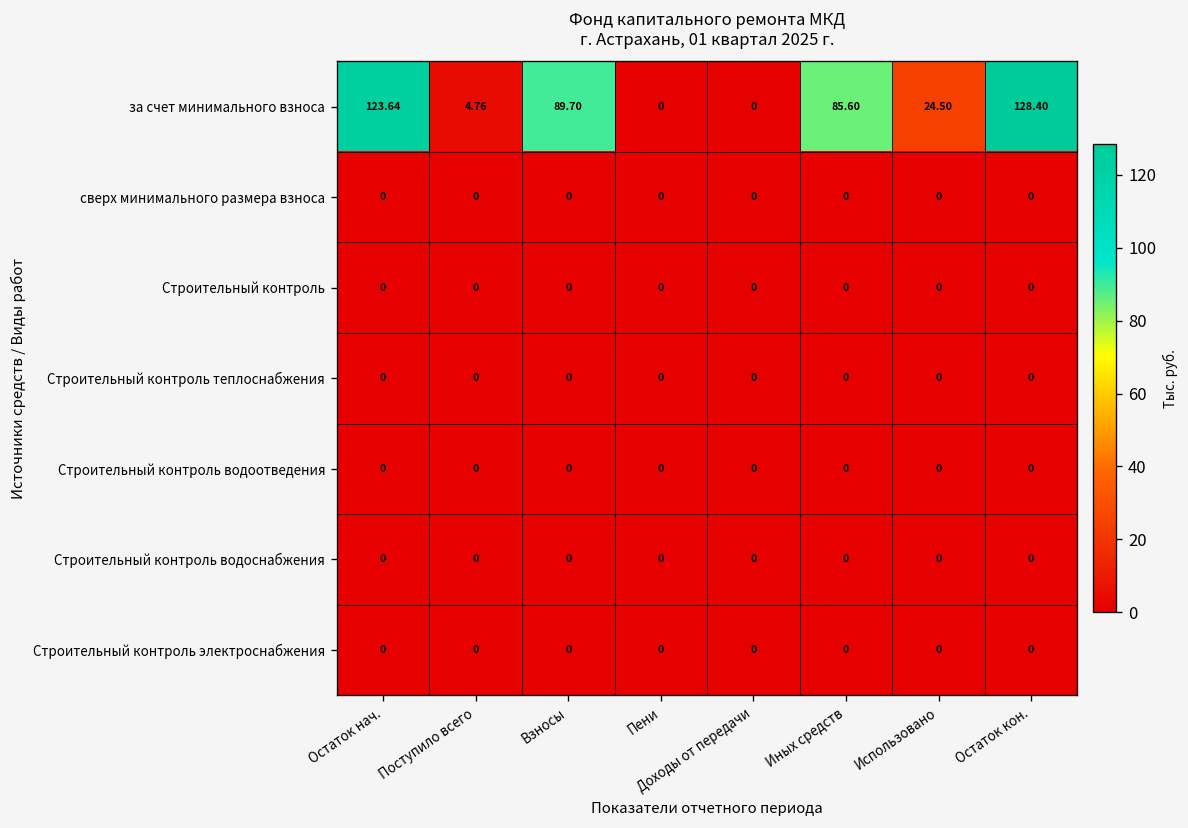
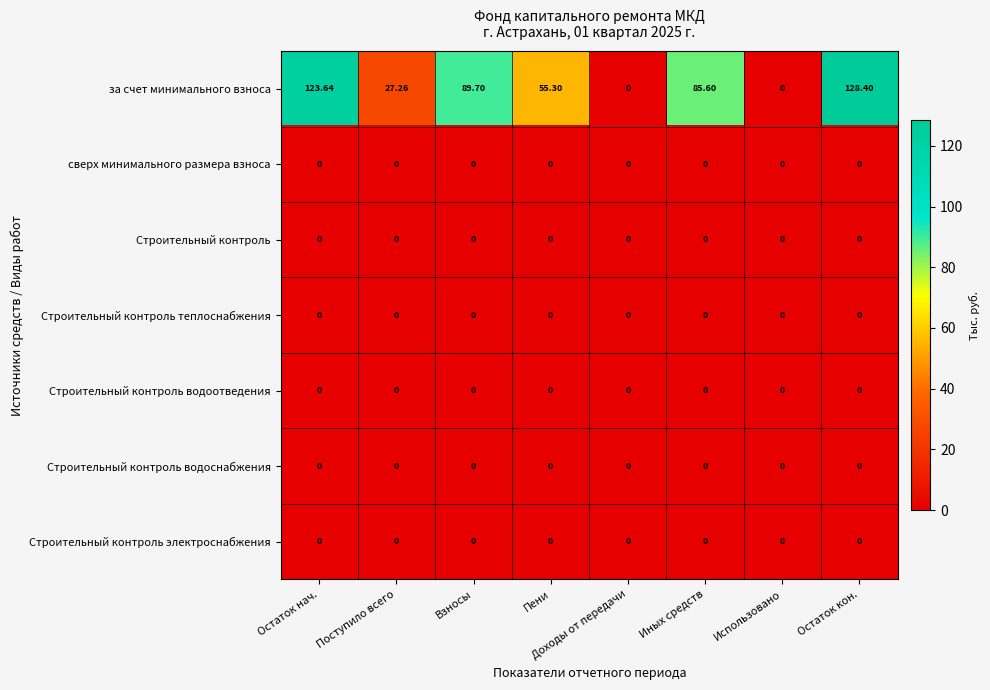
за счет минимального взноса, Поступило всего: 4.76 -> 27.26
за счет минимального взноса, Пени: 0 -> 55.30
за счет минимального взноса, Использовано: 24.50 -> 0
